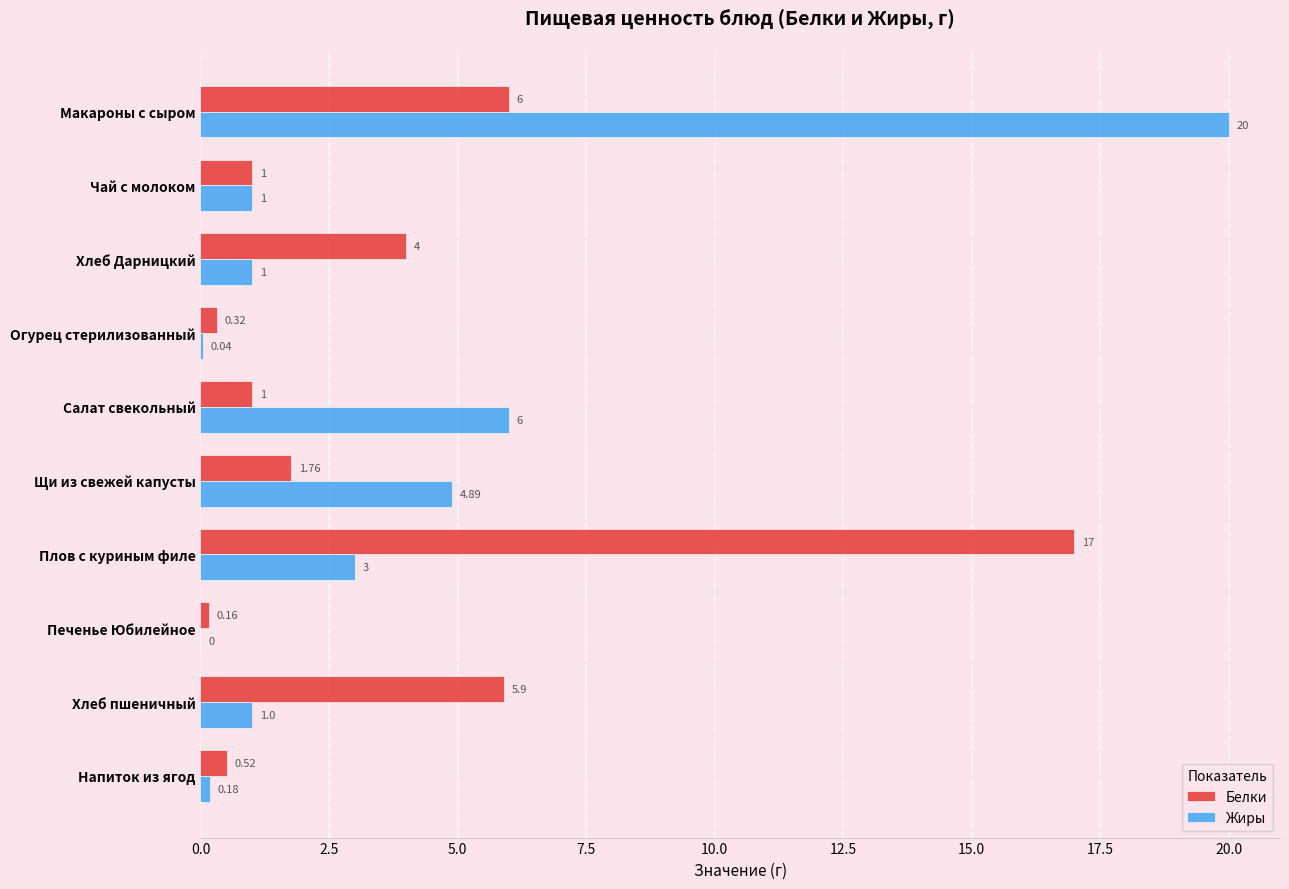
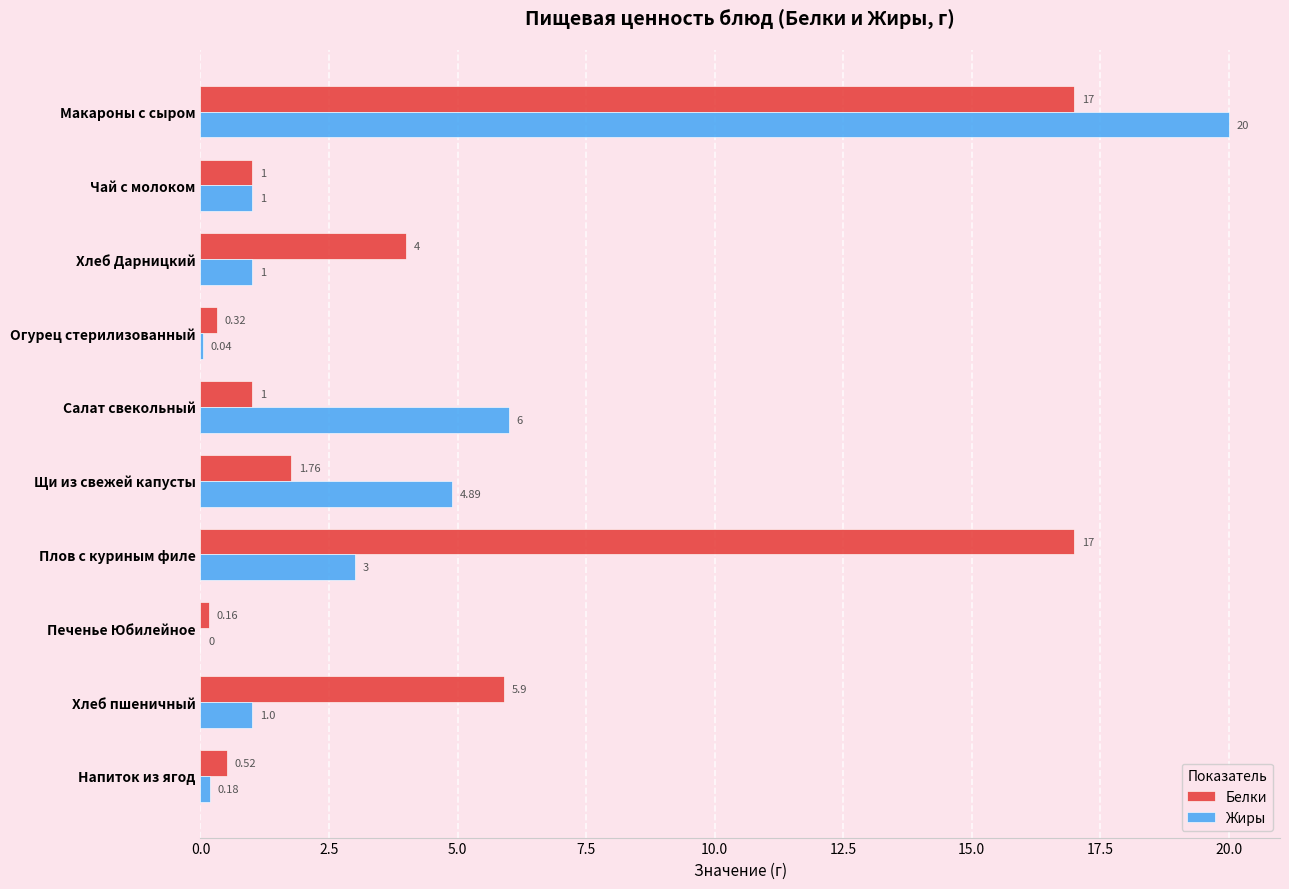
Белки, Макароны с сыром: 6 -> 17
